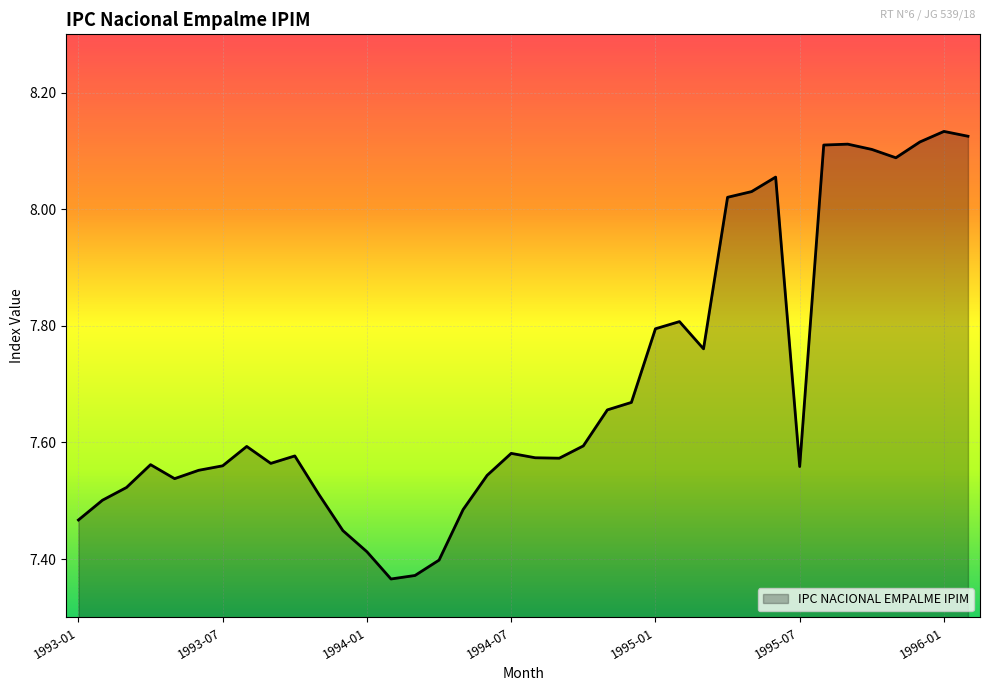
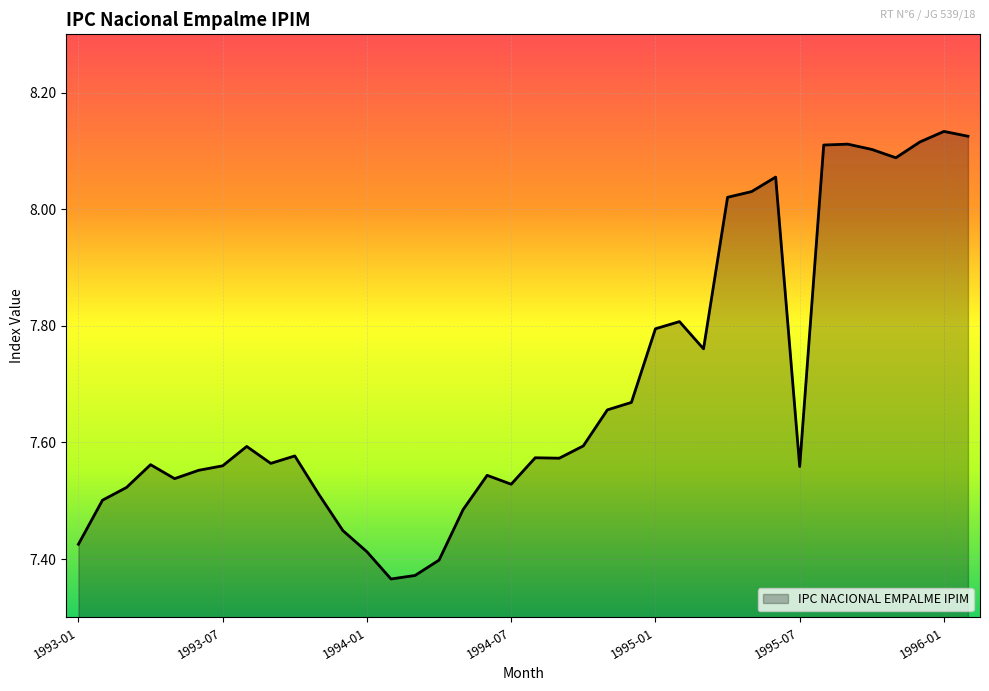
1993-01: 7.47 -> 7.43
1994-07: 7.58 -> 7.53
